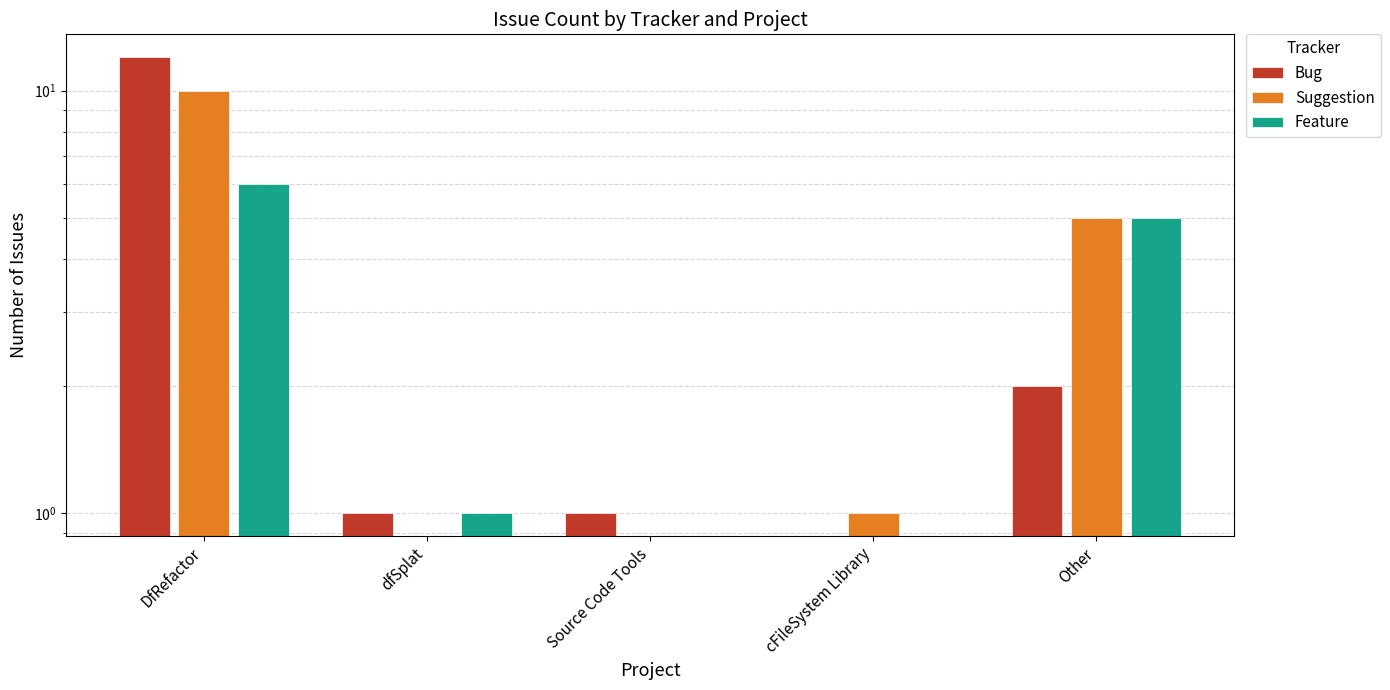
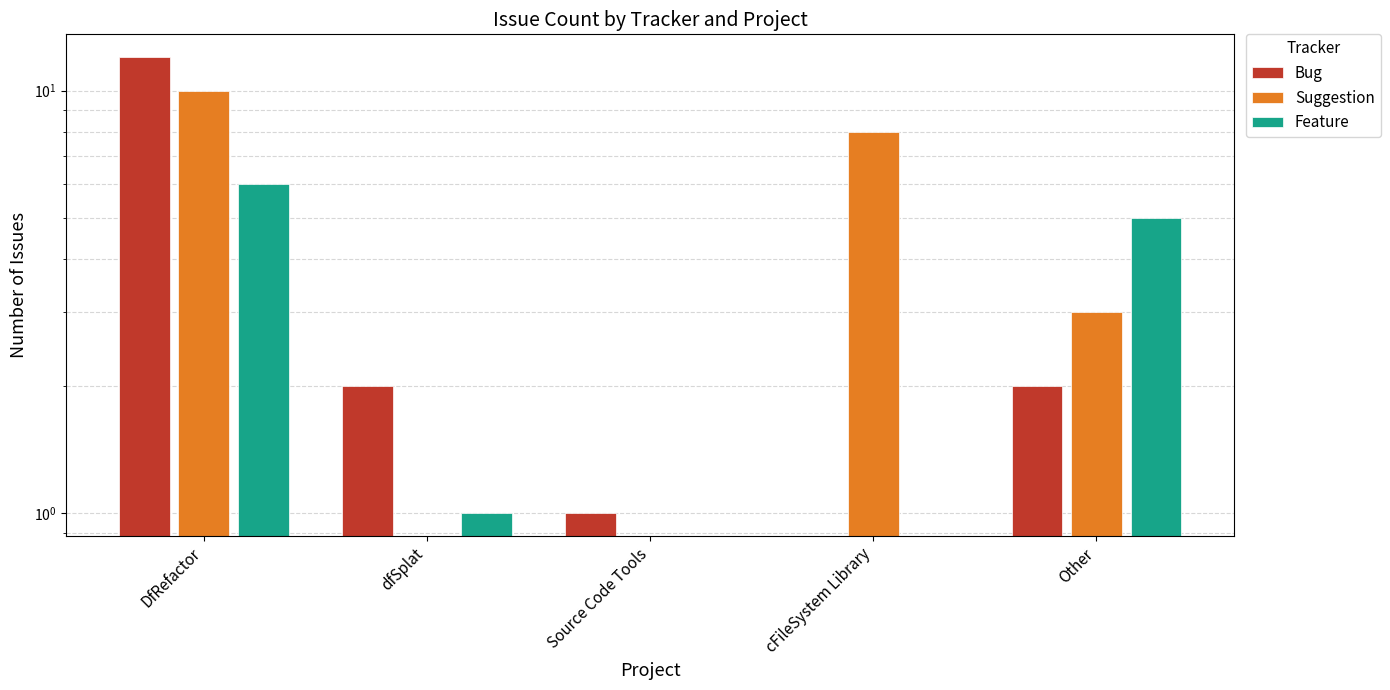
Bug, dfSplat: 1 -> 2
Suggestion, cFileSystem Library: 1 -> 8
Suggestion, Other: 5 -> 3
